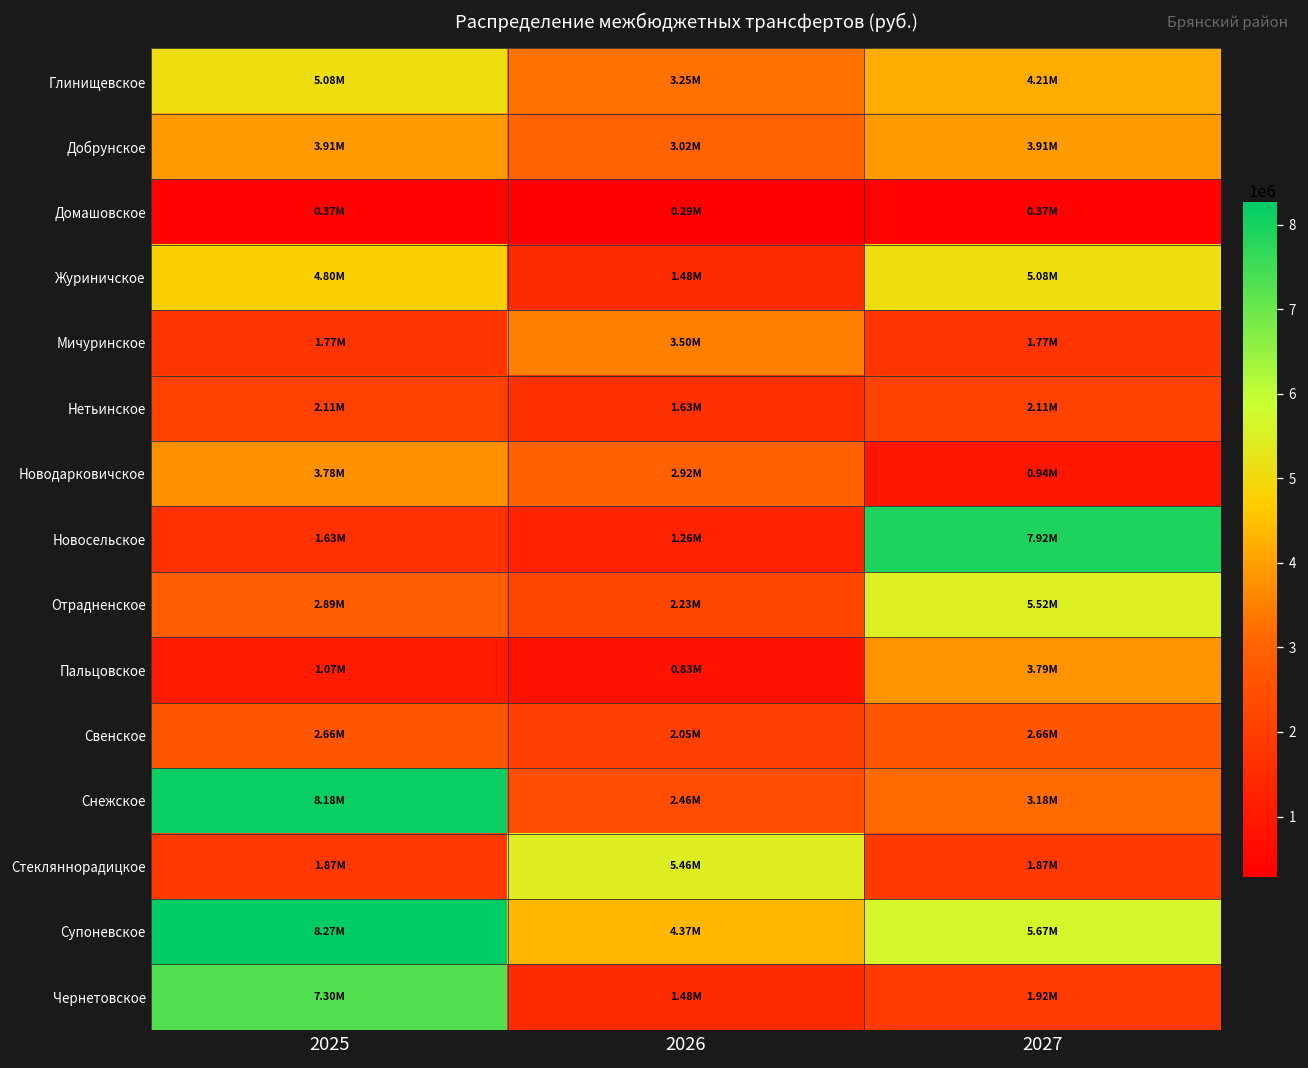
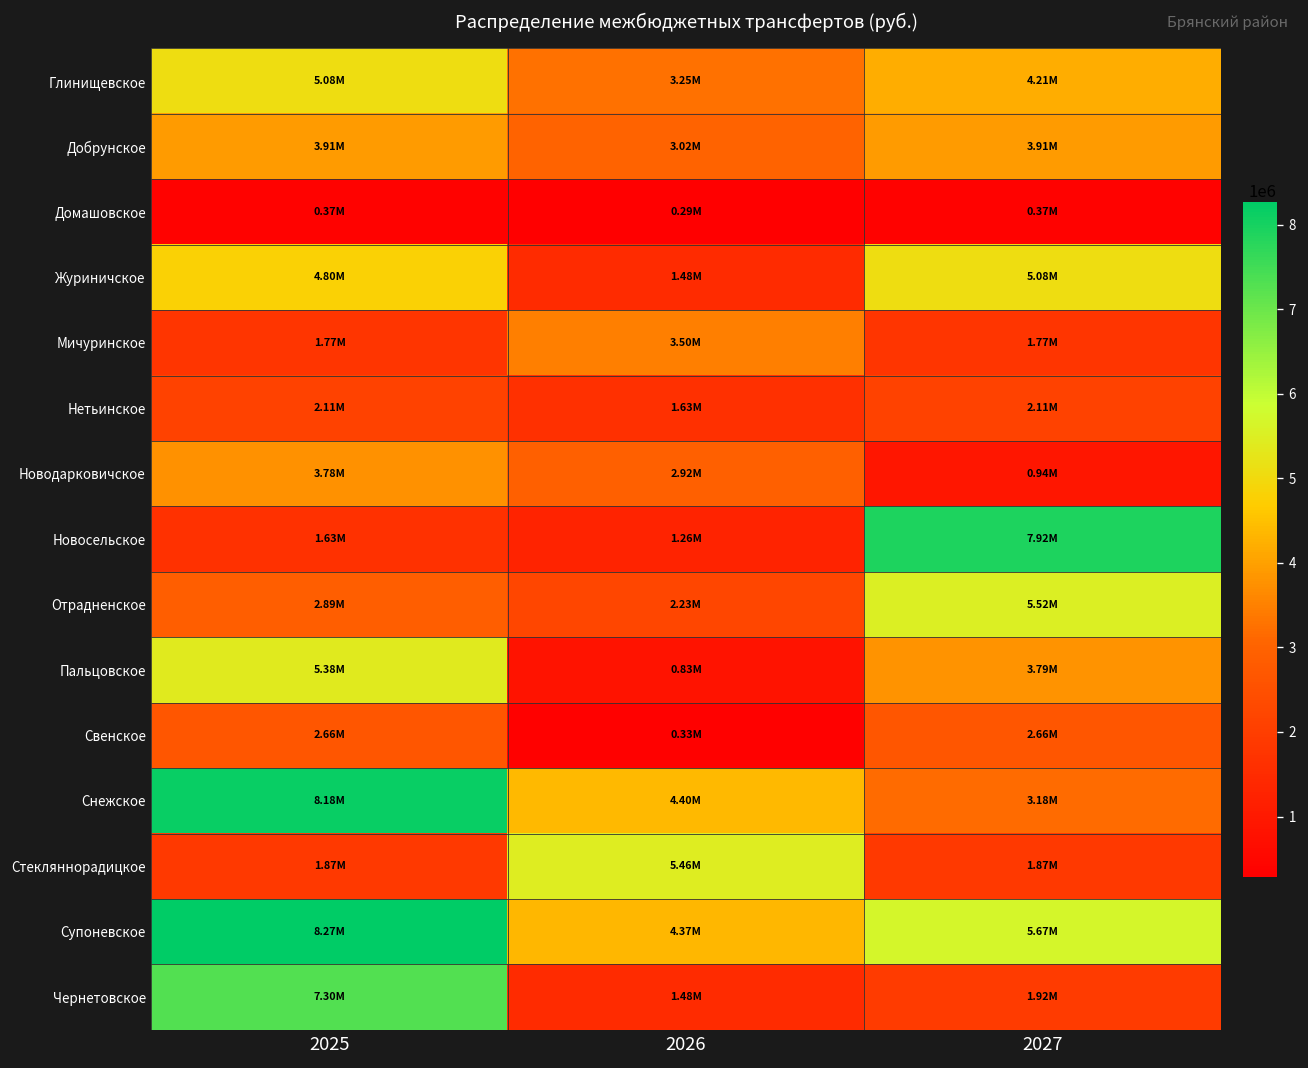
Пальцовское, 2025: 1.07M -> 5.38M
Свенское, 2026: 2.05M -> 0.33M
Снежское, 2026: 2.46M -> 4.40M
